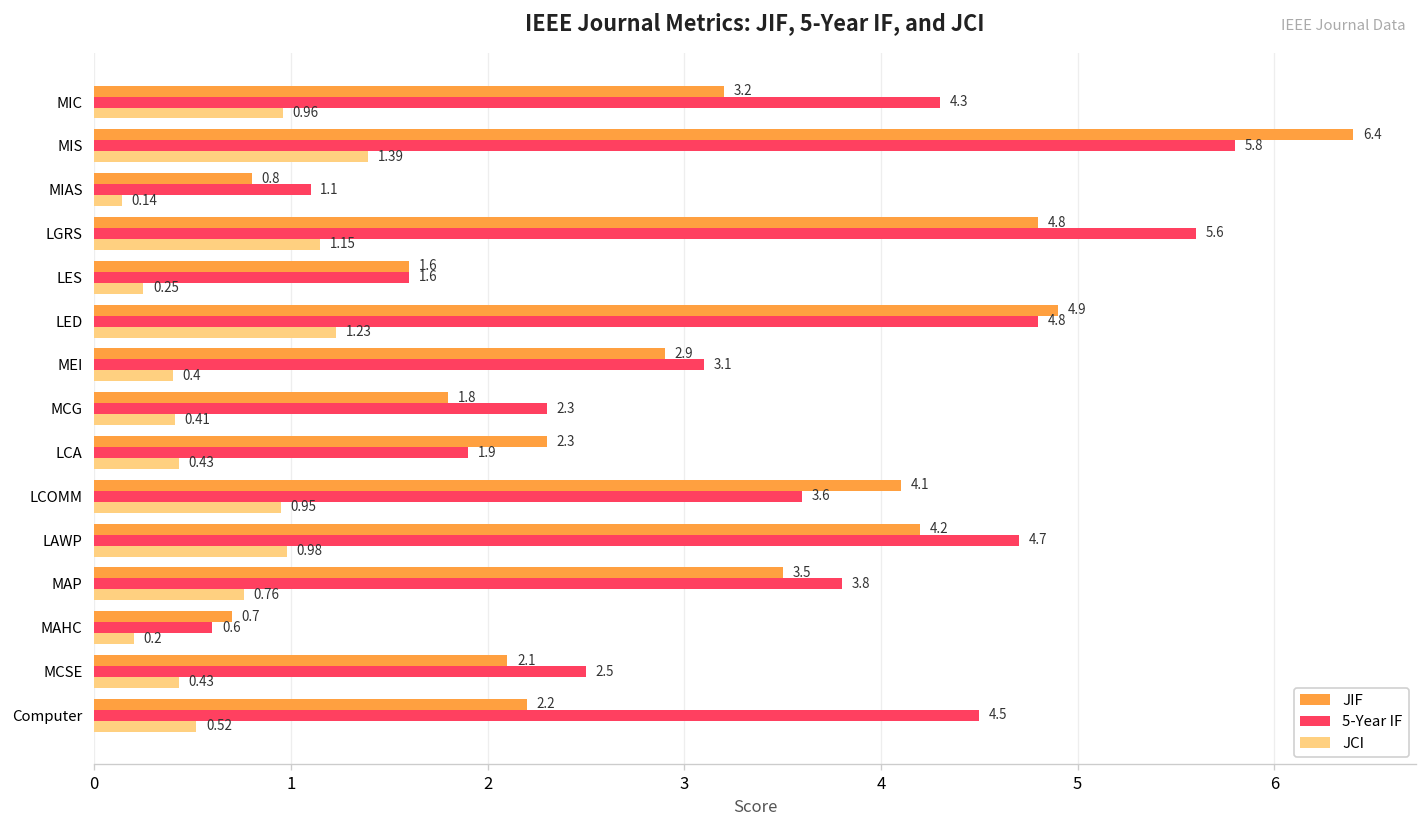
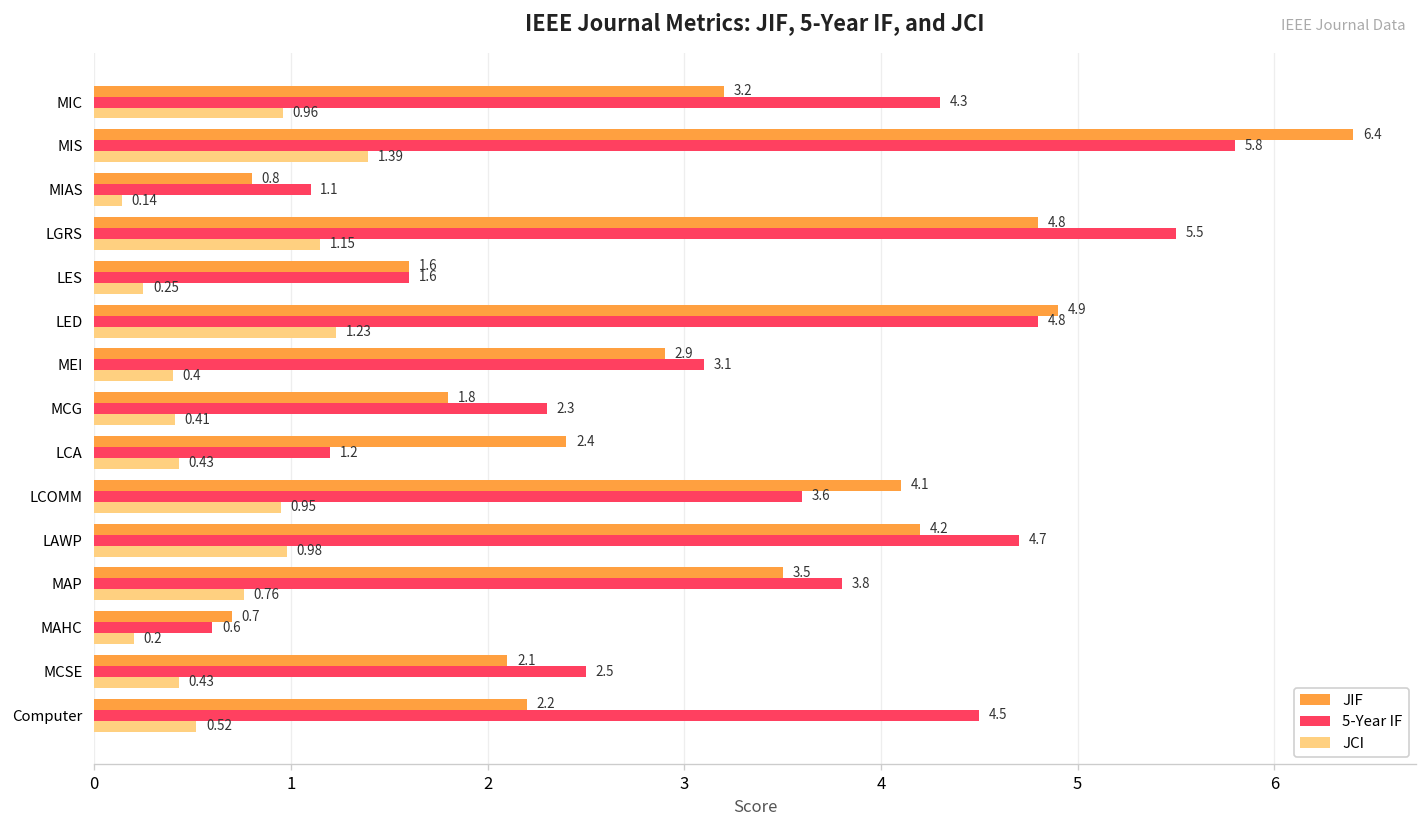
5-Year IF, LGRS: 5.6 -> 5.5
JIF, LCA: 2.3 -> 2.4
5-Year IF, LCA: 1.9 -> 1.2
